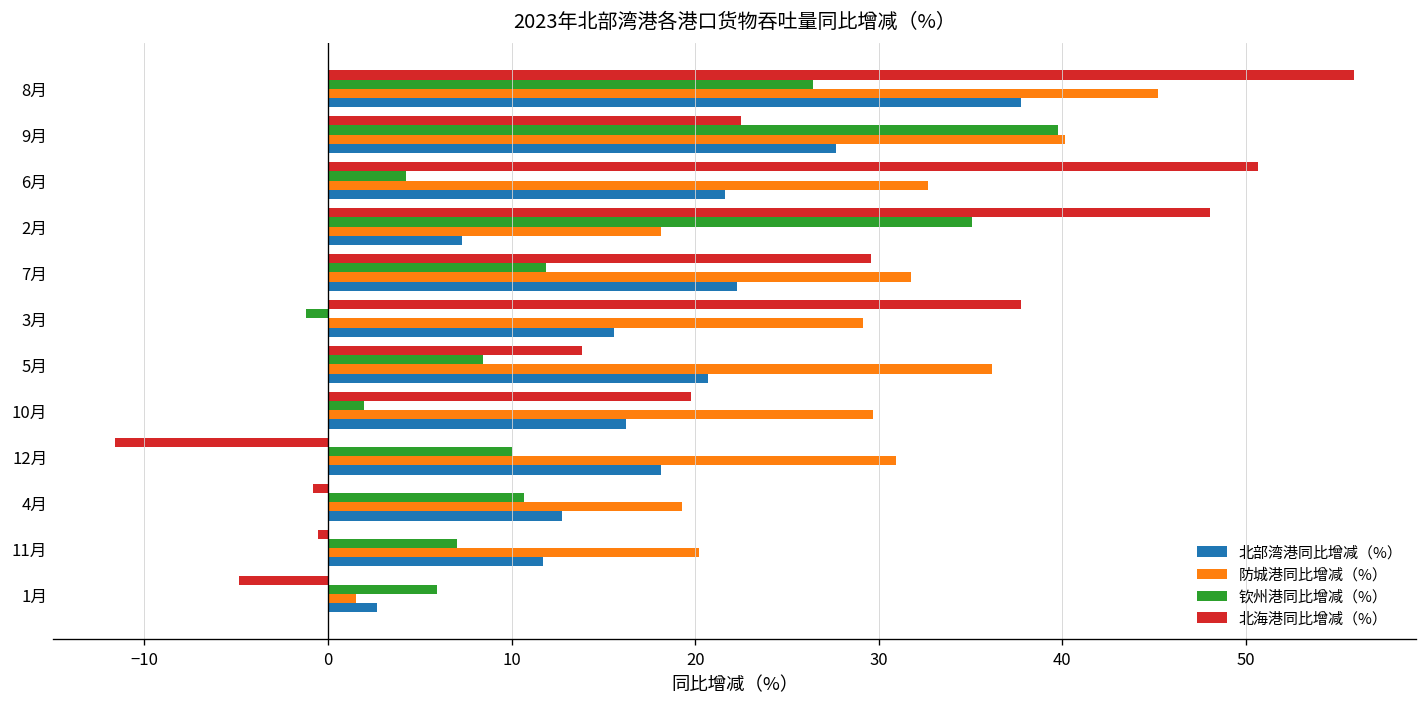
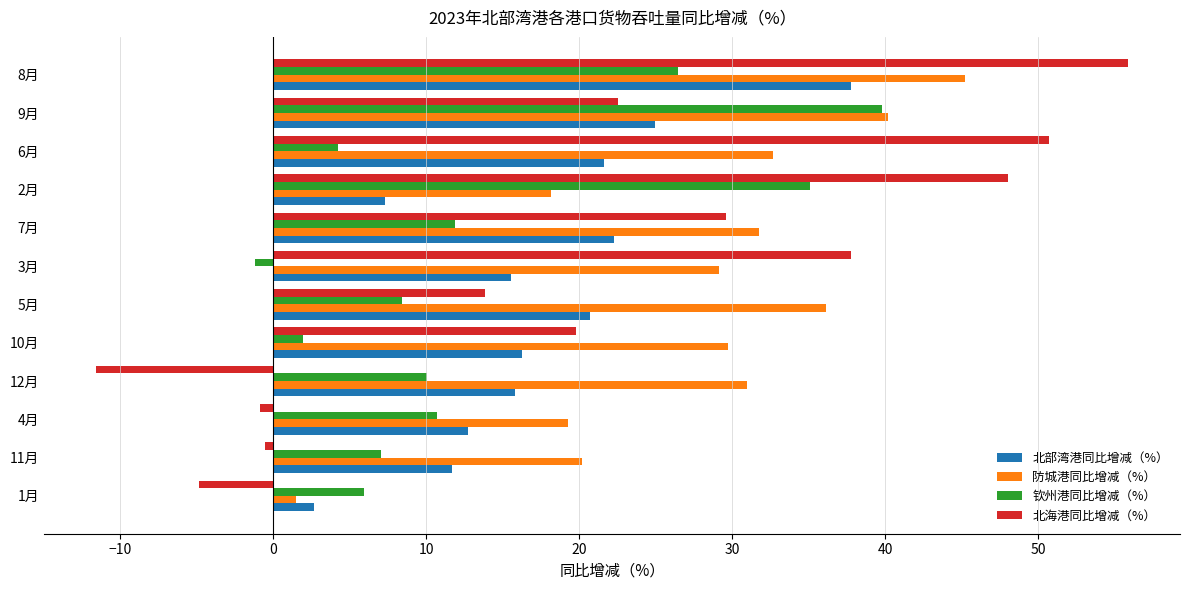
北部湾港同比增减（%）, 9月: 27.7 -> 25.0
北部湾港同比增减（%）, 12月: 18.1 -> 15.8
